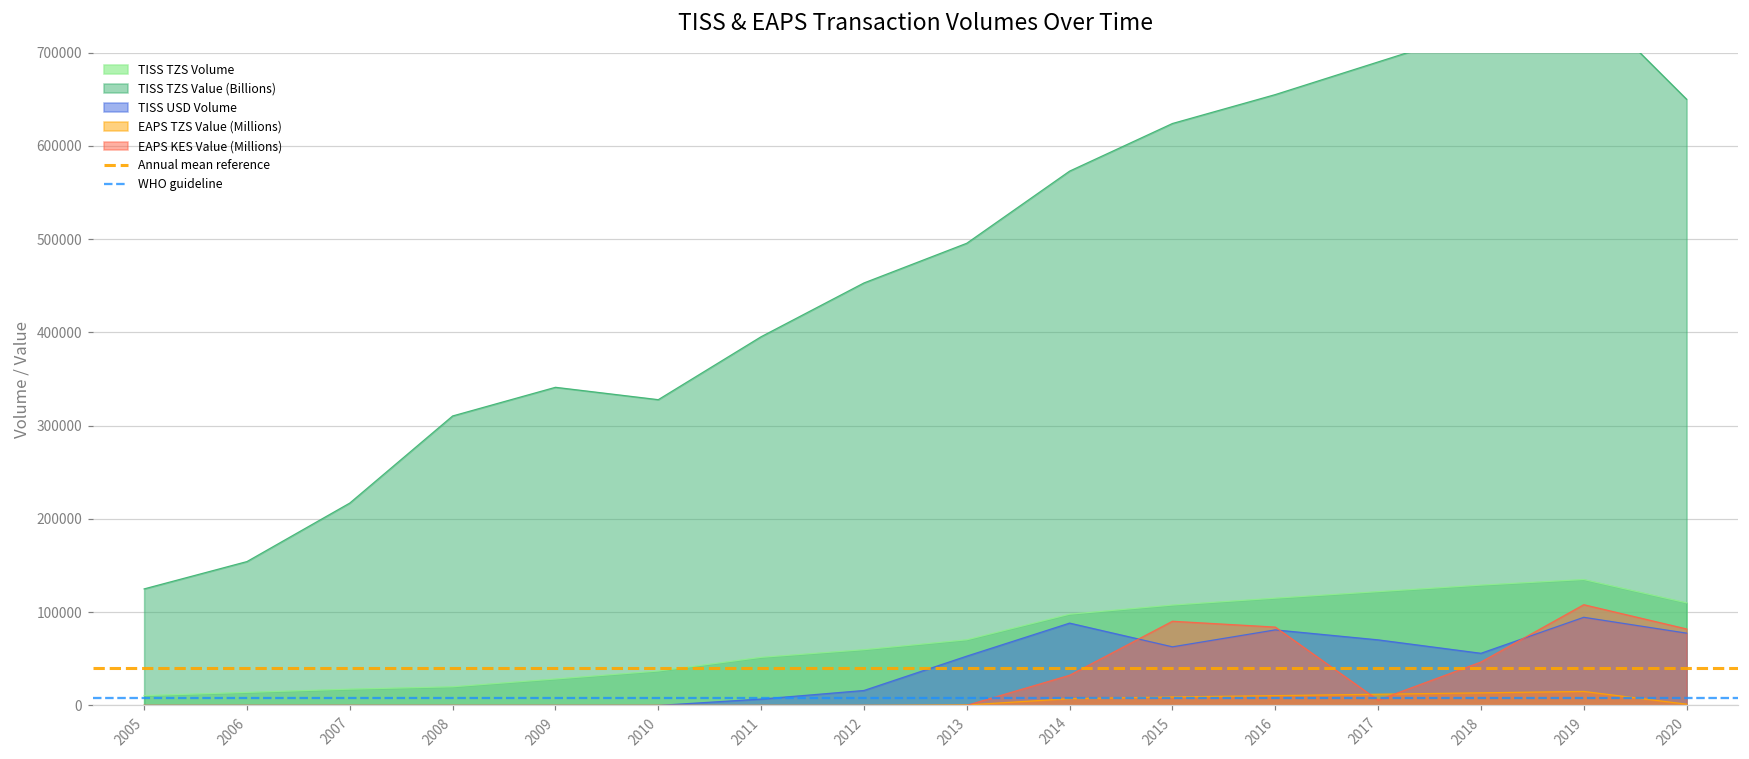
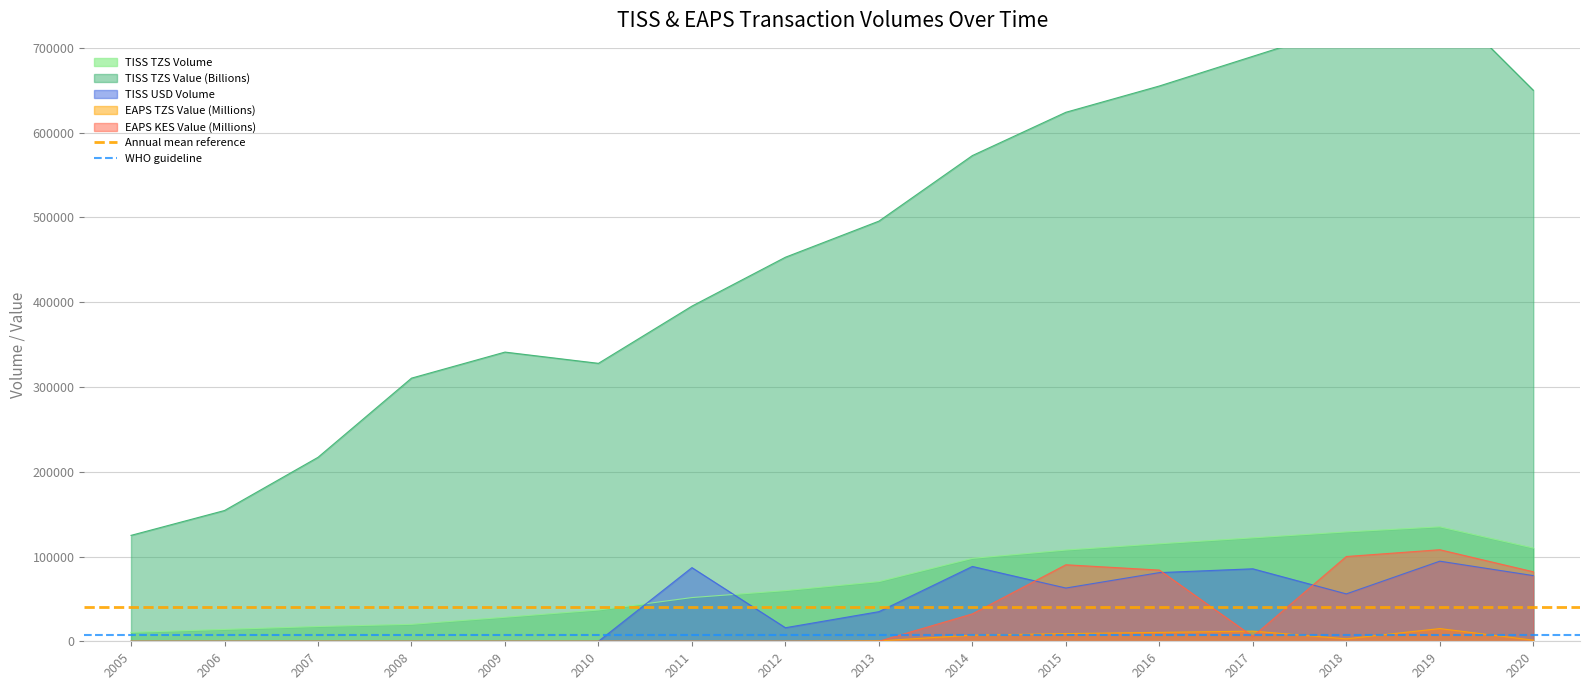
TISS USD Volume, 2011: 10000 -> 90000
TISS USD Volume, 2013: 50000 -> 30000
TISS USD Volume, 2017: 70000 -> 90000
EAPS TZS Value (Millions), 2018: 10000 -> 0
EAPS KES Value (Millions), 2018: 50000 -> 100000
